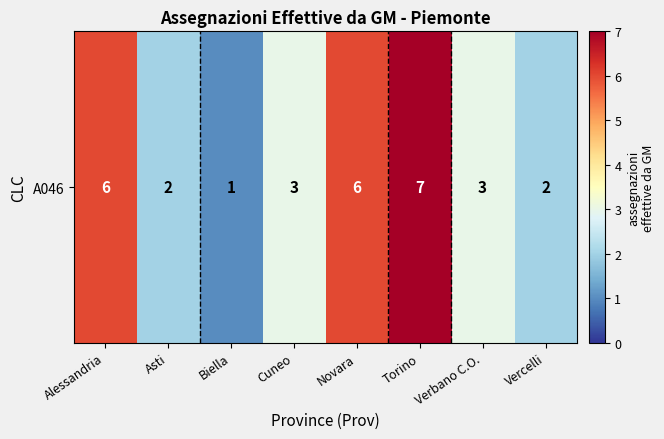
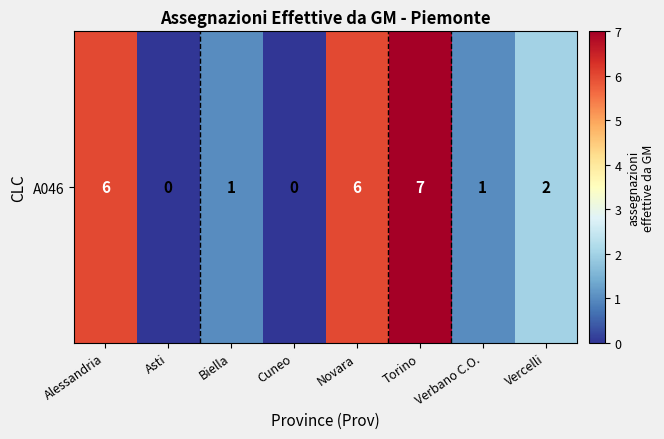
A046, Asti: 2 -> 0
A046, Cuneo: 3 -> 0
A046, Verbano C.O.: 3 -> 1
